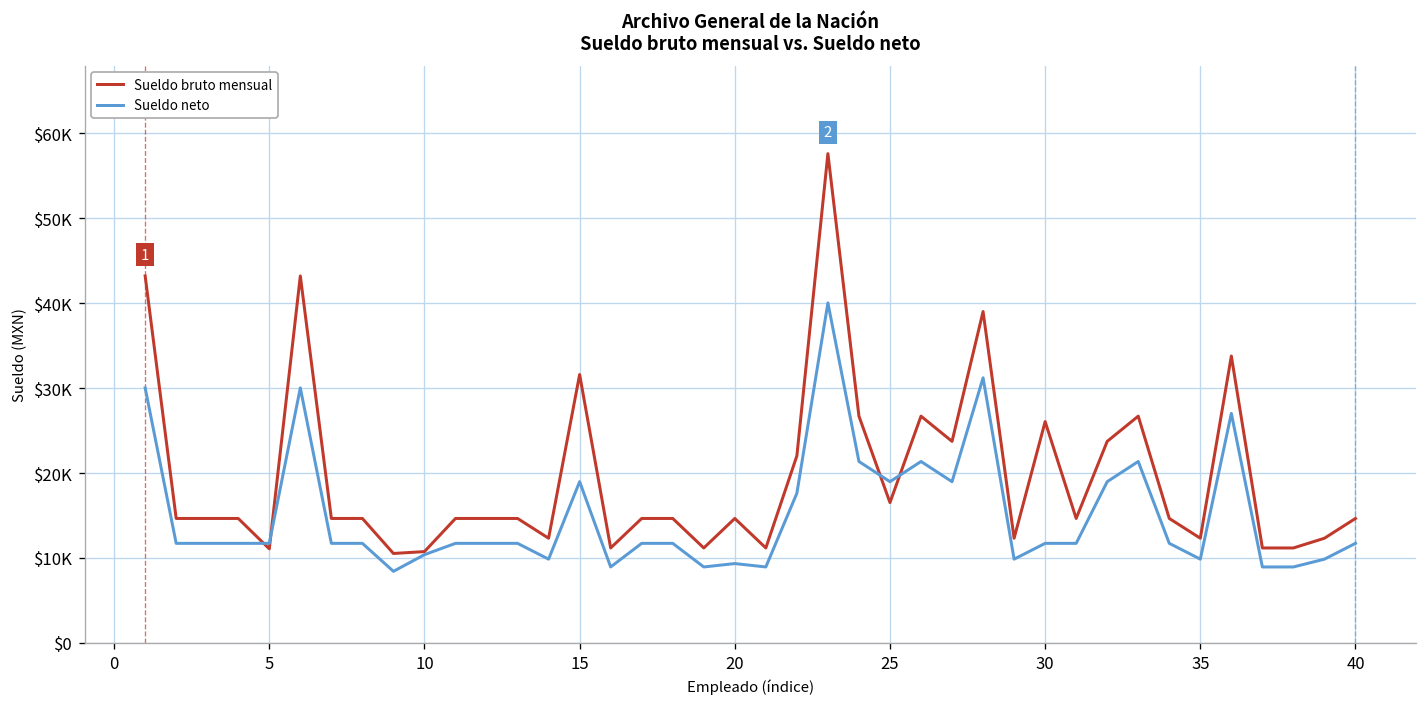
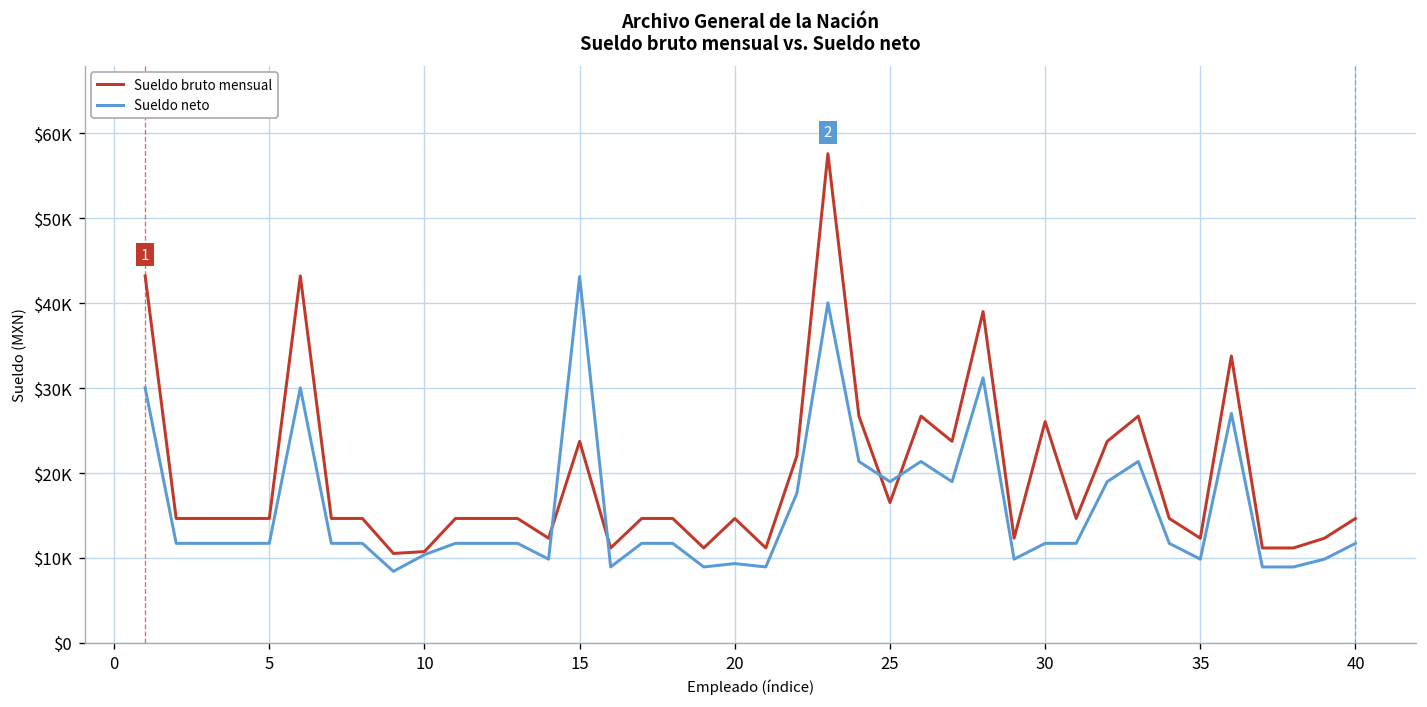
Sueldo bruto mensual, 5: $11000 -> $15000
Sueldo bruto mensual, 15: $32000 -> $24000
Sueldo neto, 15: $19000 -> $43000
